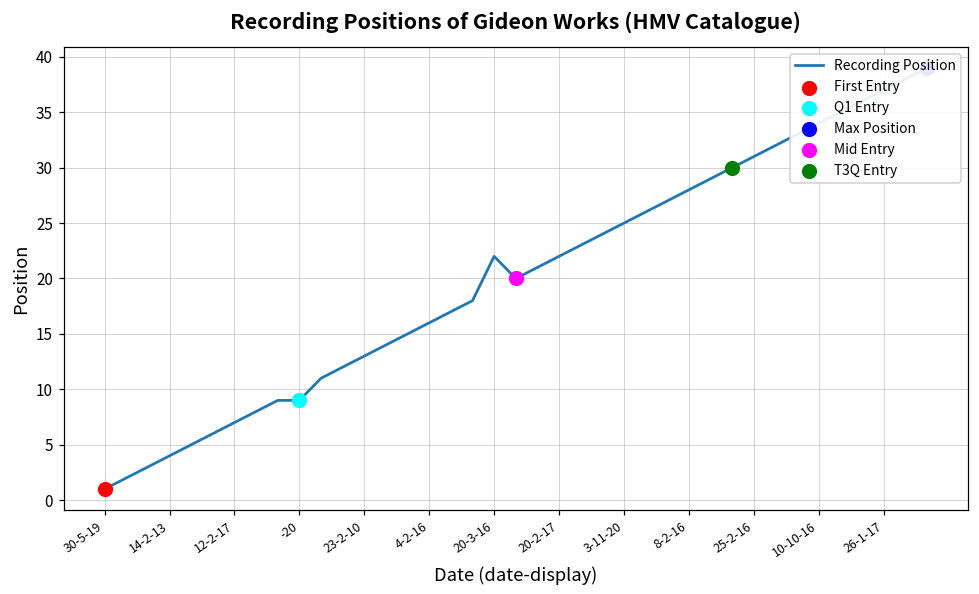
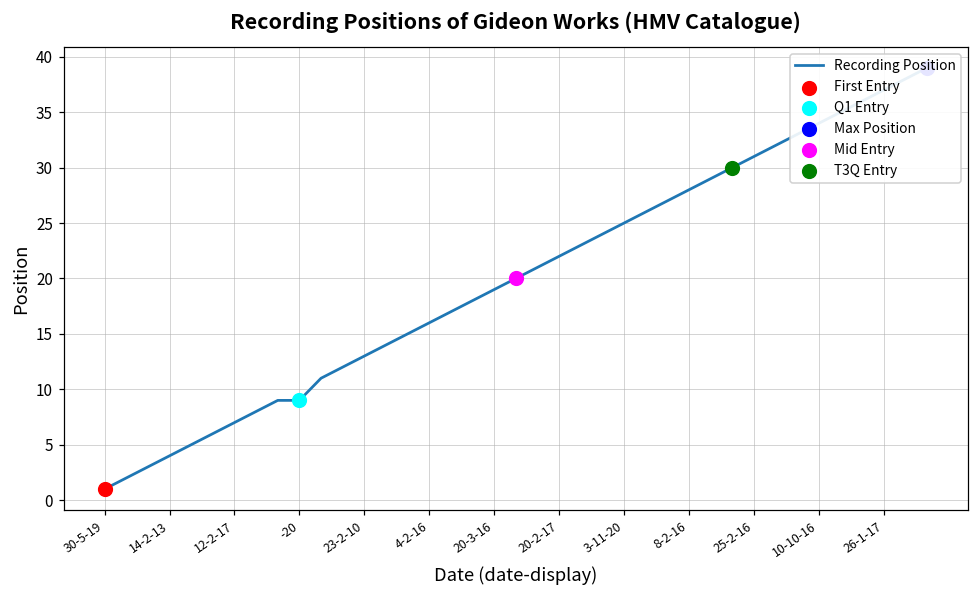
Recording Position, 20-3-16: 22 -> 19
